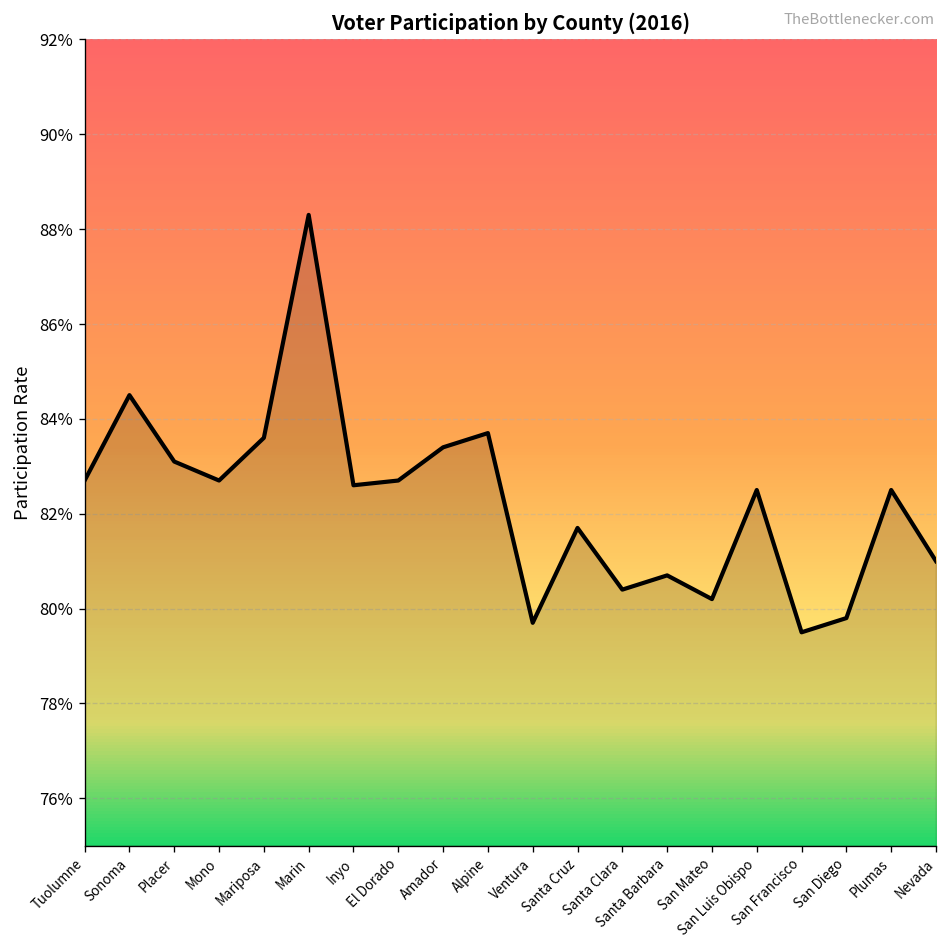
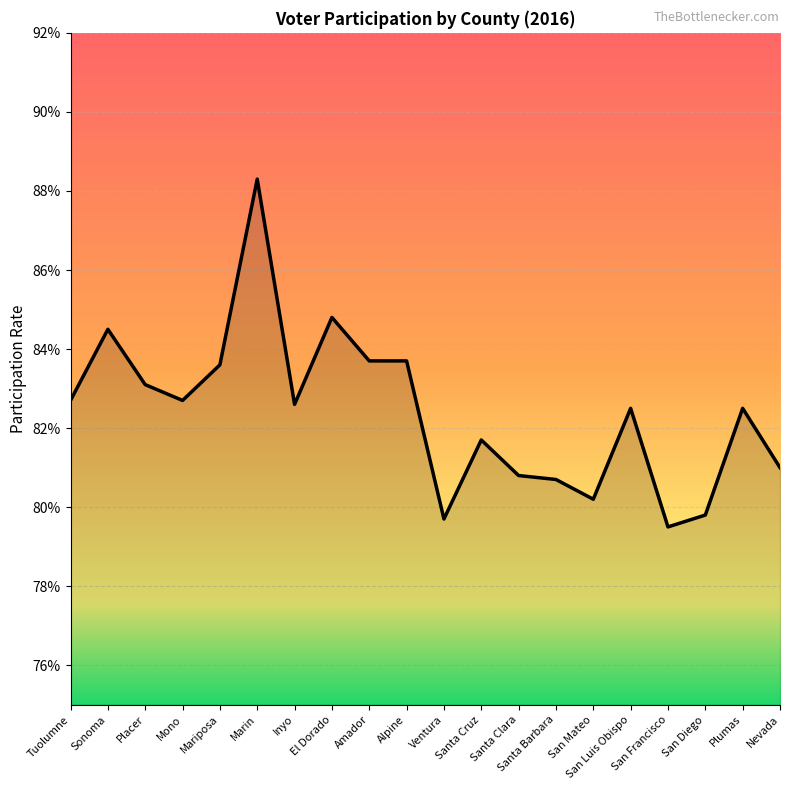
El Dorado: 82.7% -> 84.8%
Amador: 83.4% -> 83.7%
Santa Clara: 80.4% -> 80.8%
